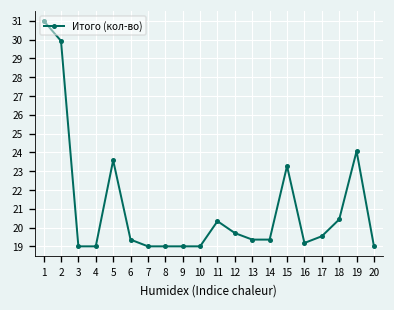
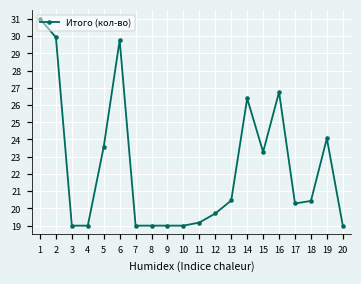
6: 19.4 -> 29.8
11: 20.3 -> 19.2
13: 19.4 -> 20.5
14: 19.4 -> 26.4
16: 19.2 -> 26.8
17: 19.5 -> 20.3
